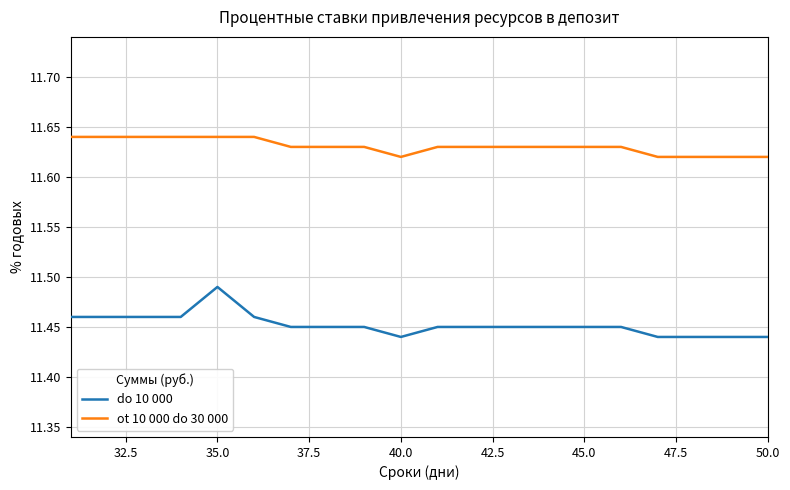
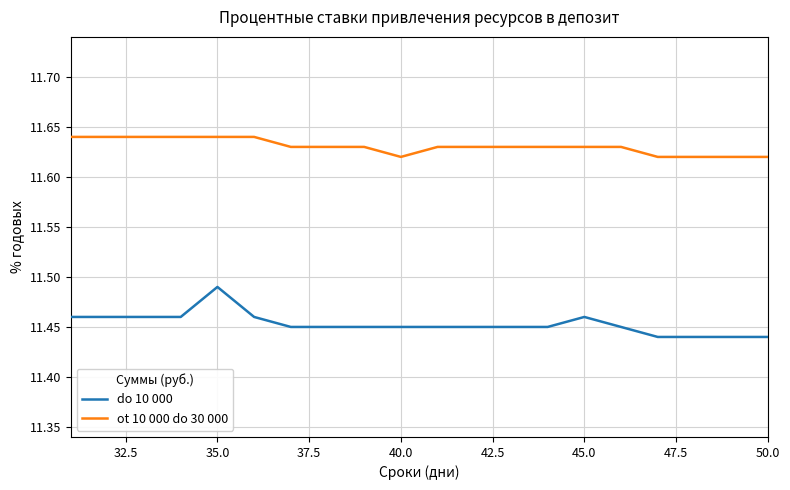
do 10 000, 40.0: 11.44 -> 11.45
do 10 000, 45.0: 11.45 -> 11.46
